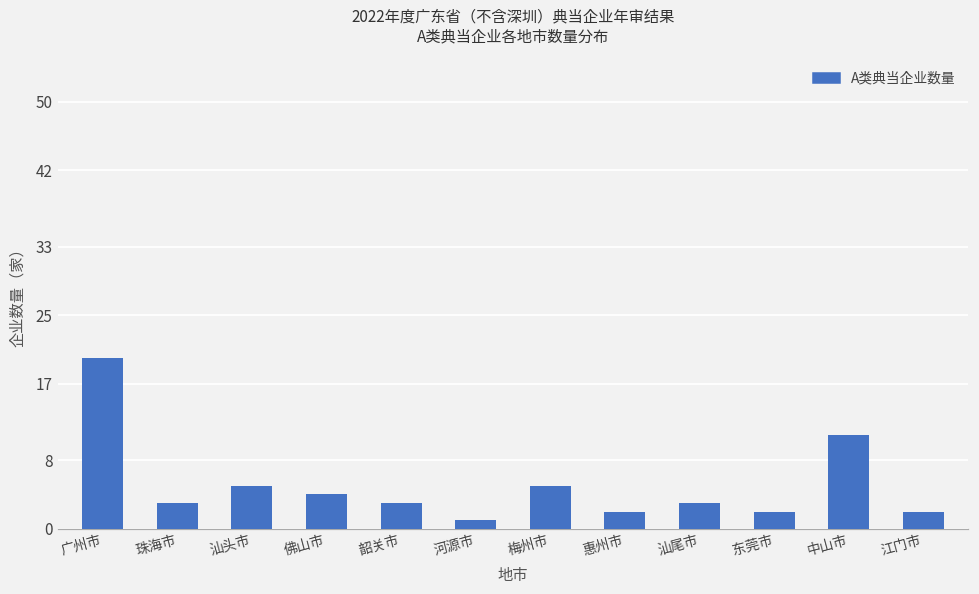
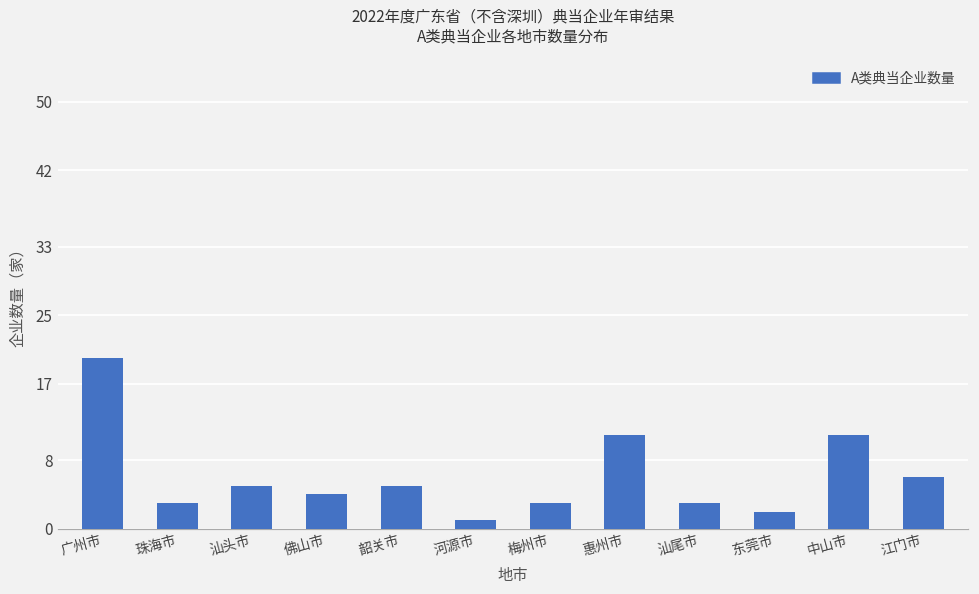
韶关市: 3 -> 5
梅州市: 5 -> 3
惠州市: 2 -> 11
江门市: 2 -> 6
